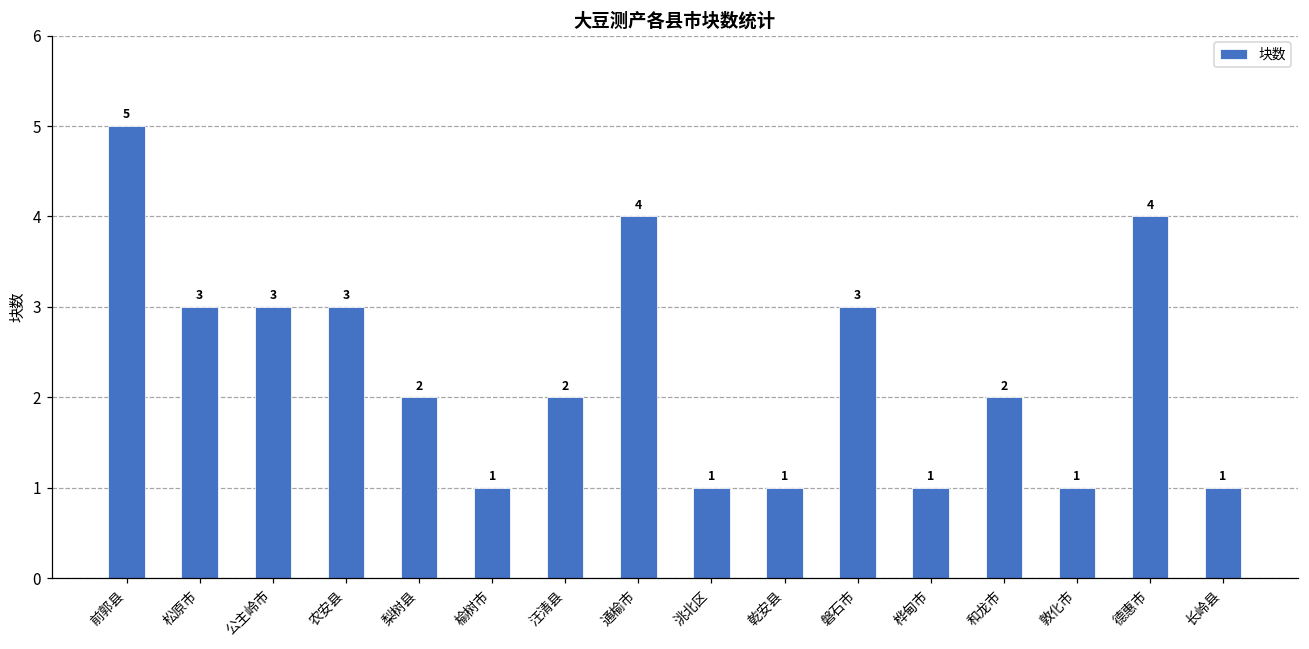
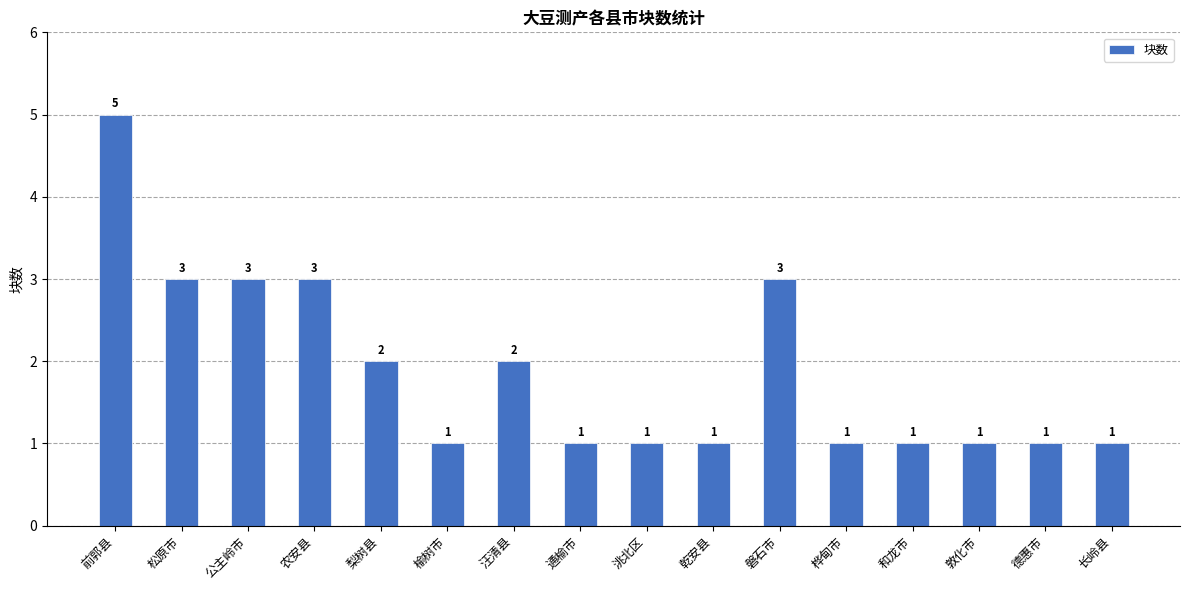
通榆市: 4 -> 1
和龙市: 2 -> 1
德惠市: 4 -> 1
